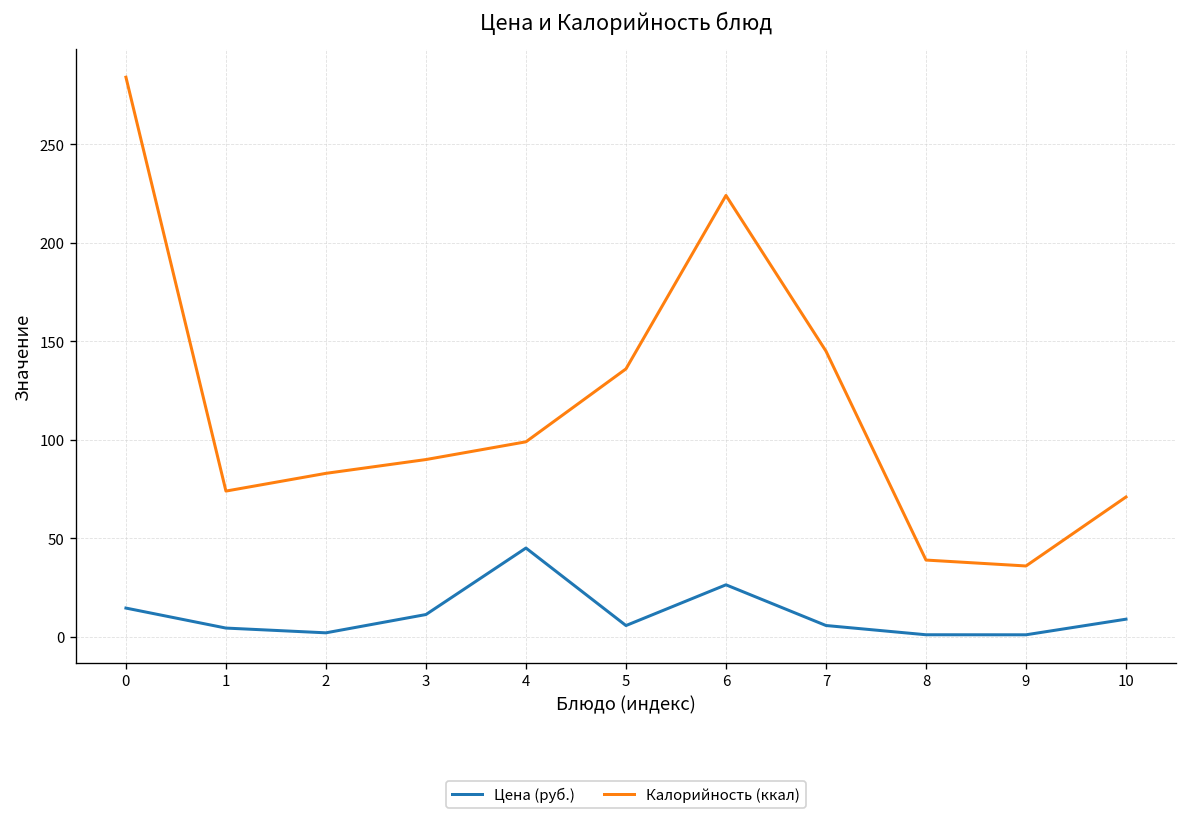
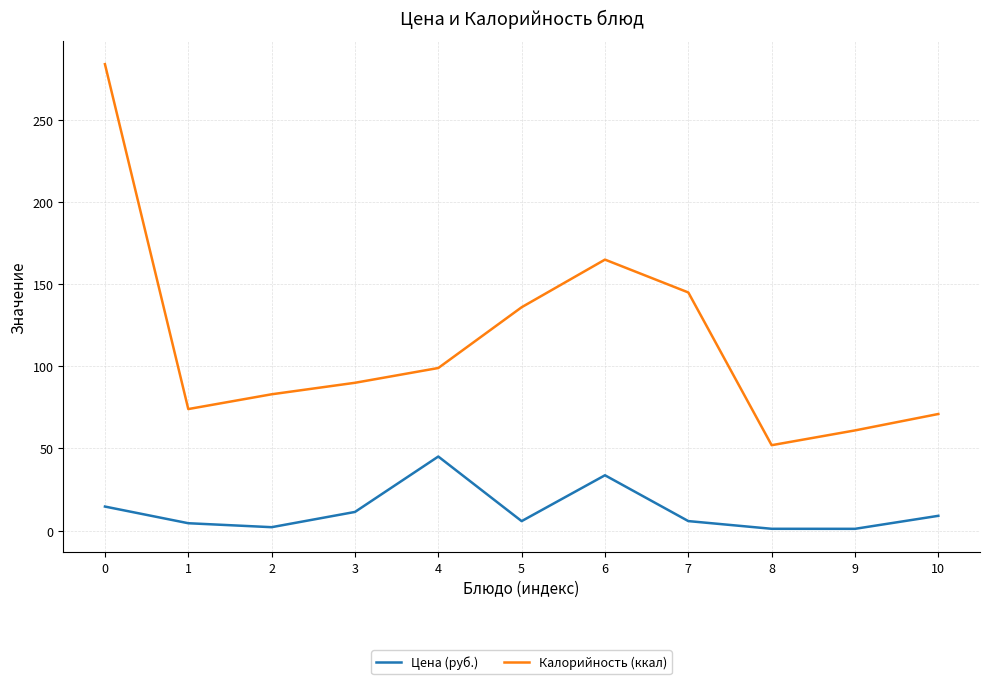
Цена (руб.), 6: 26 -> 34
Калорийность (ккал), 6: 224 -> 165
Калорийность (ккал), 8: 39 -> 52
Калорийность (ккал), 9: 36 -> 61
